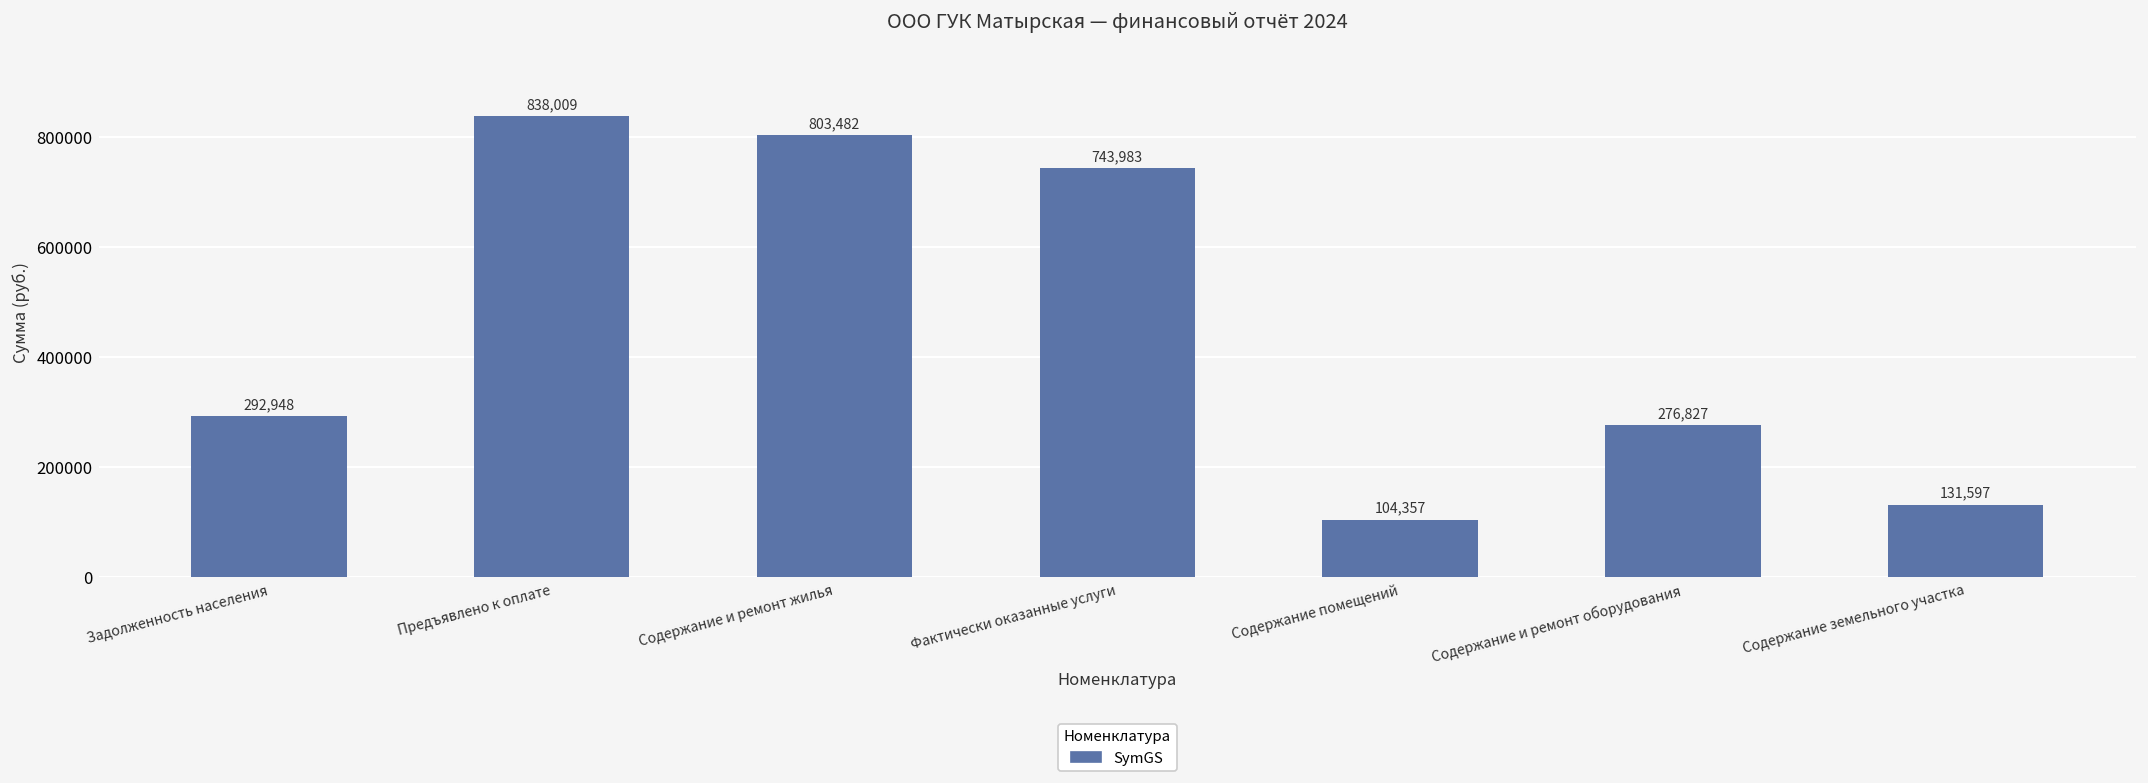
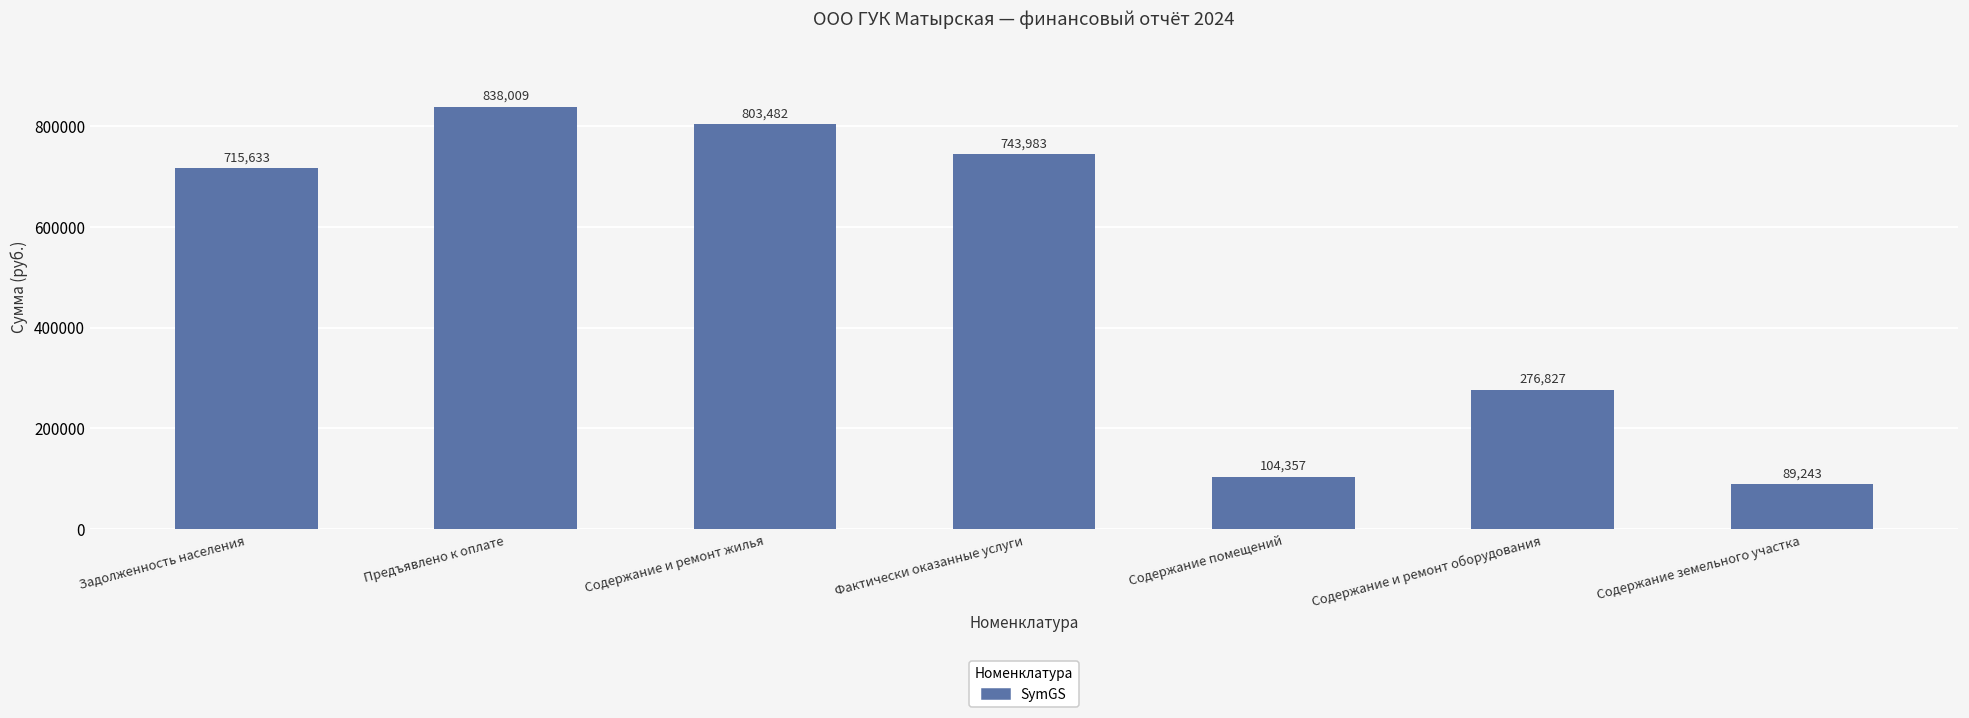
Задолженность населения: 292,948 -> 715,633
Содержание земельного участка: 131,597 -> 89,243
